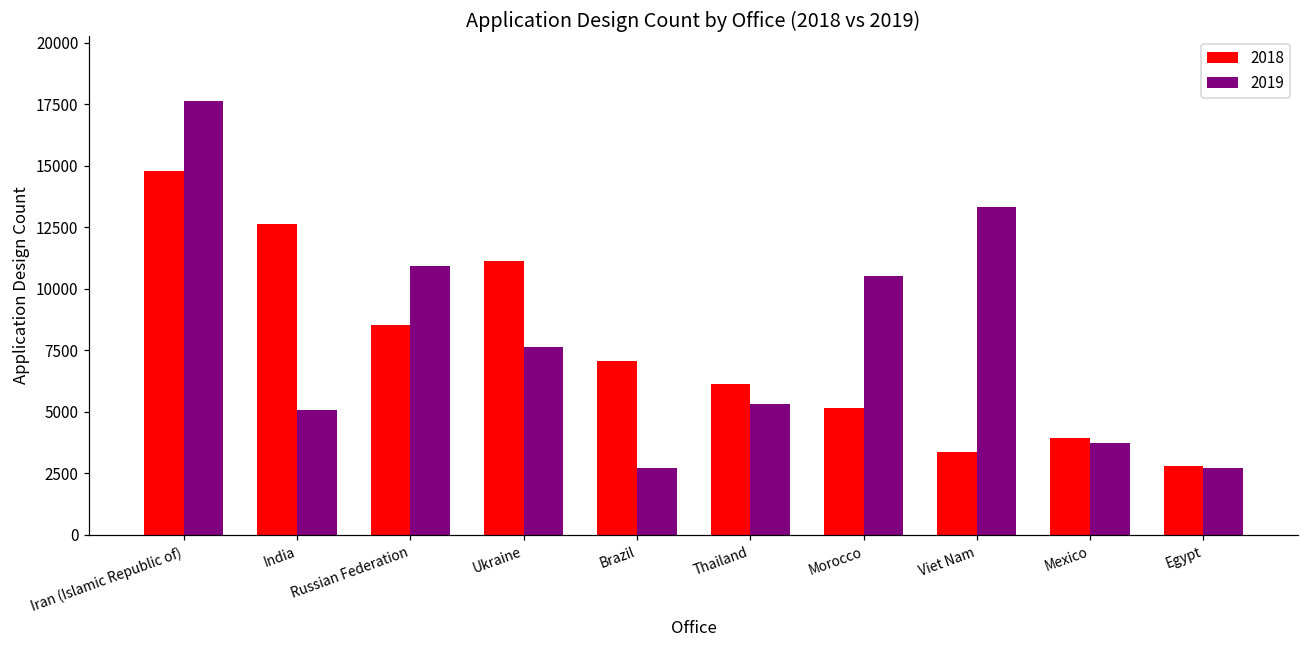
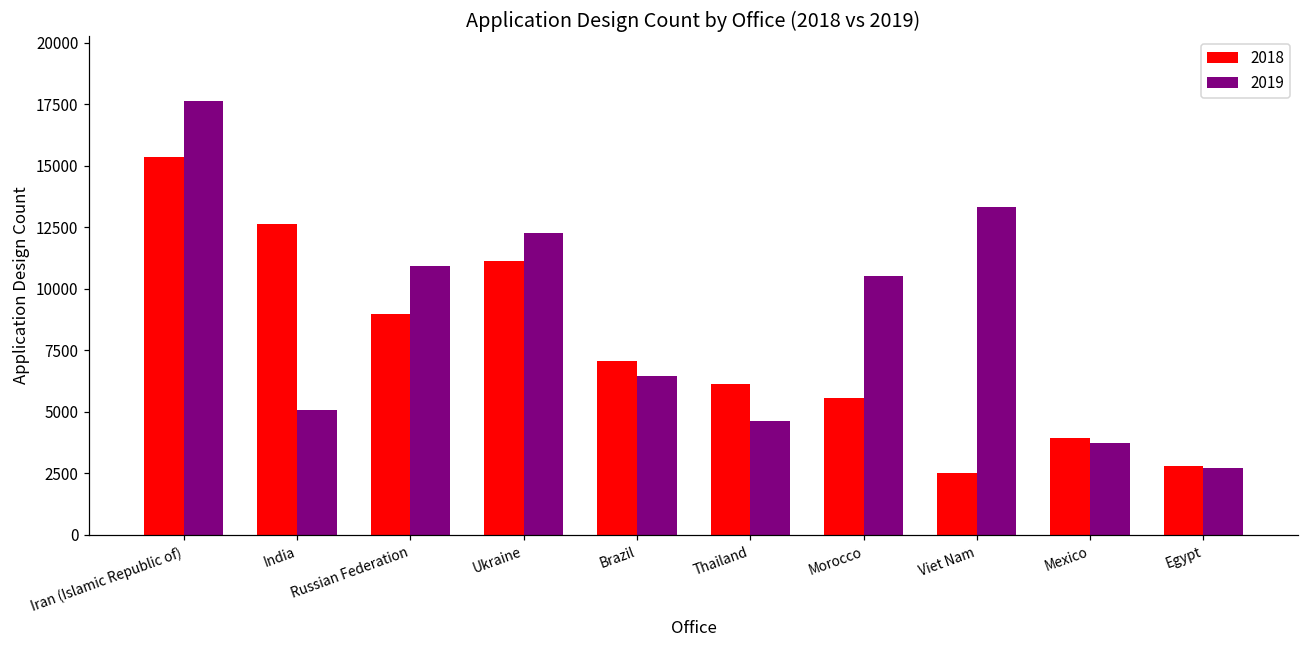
2018, Iran (Islamic Republic of): 14800 -> 15300
2018, Russian Federation: 8500 -> 9000
2019, Ukraine: 7600 -> 12300
2019, Brazil: 2700 -> 6400
2019, Thailand: 5300 -> 4600
2018, Morocco: 5200 -> 5600
2018, Viet Nam: 3400 -> 2500
